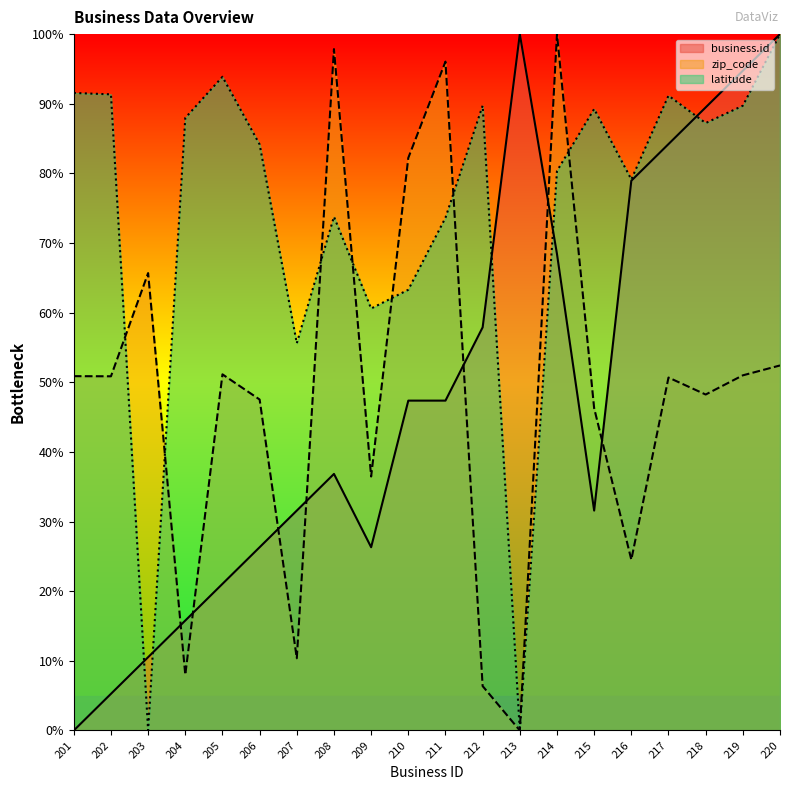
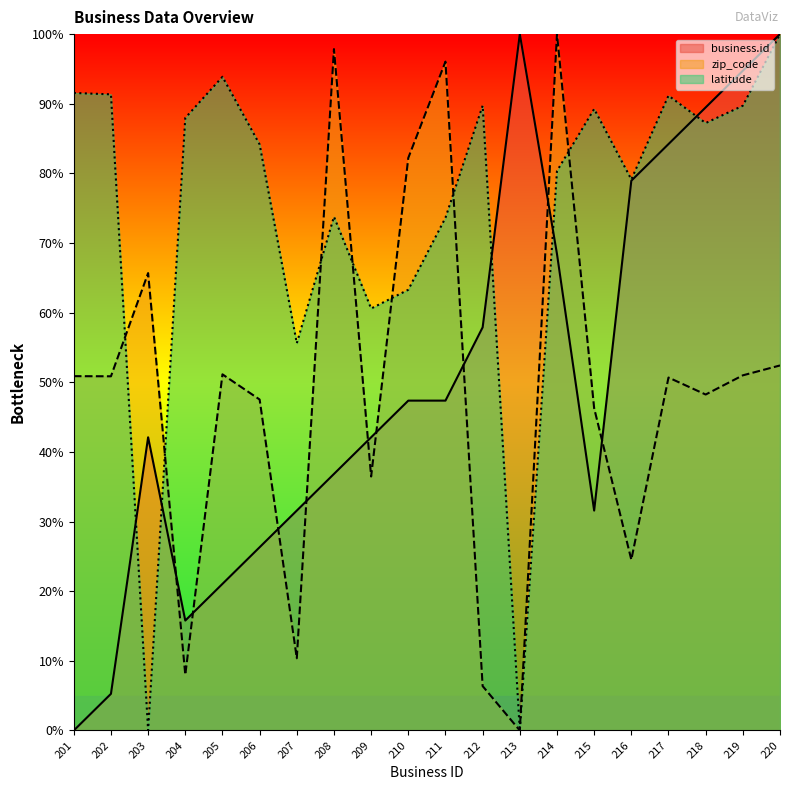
business.id, 203: 11% -> 42%
business.id, 209: 26% -> 42%
